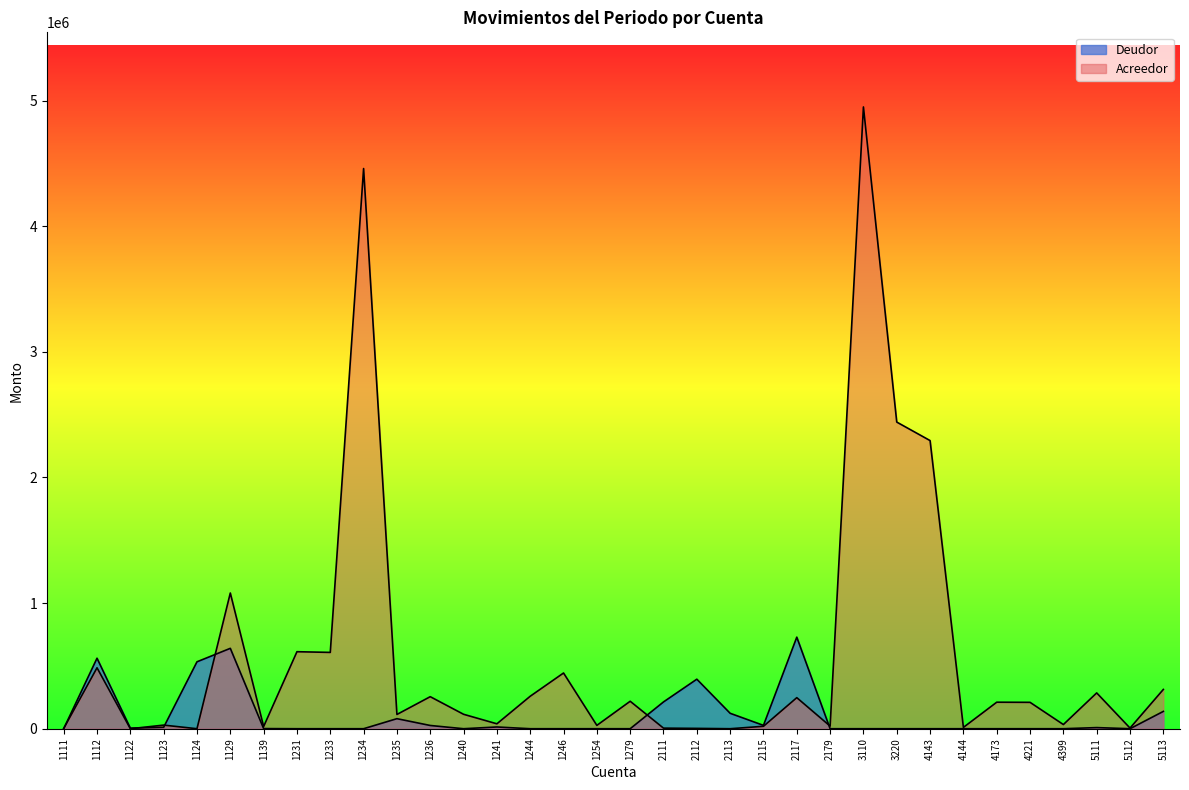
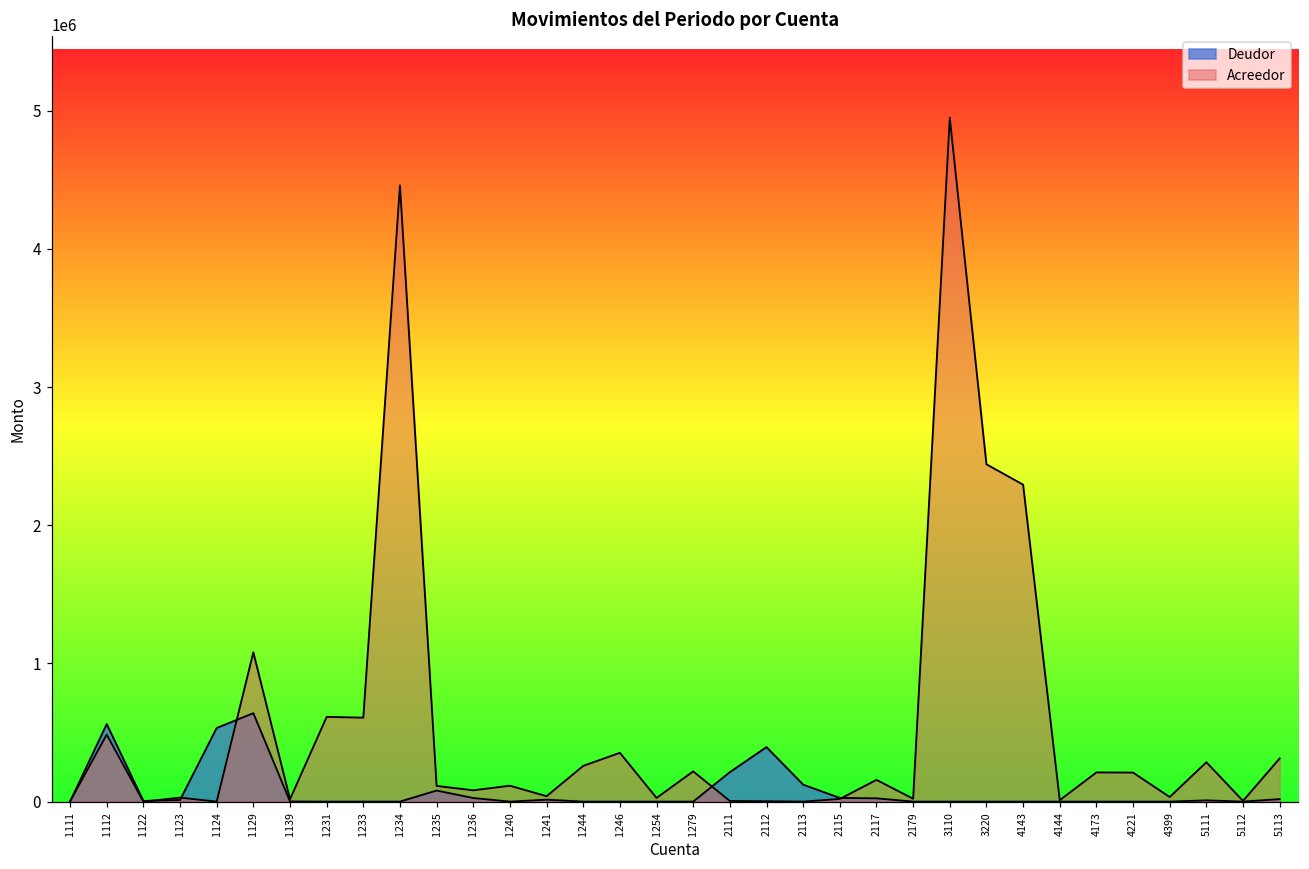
Acreedor, 1236: 260000 -> 80000
Acreedor, 1246: 440000 -> 350000
Deudor, 2117: 730000 -> 20000
Acreedor, 2117: 250000 -> 160000
Deudor, 5113: 140000 -> 20000
